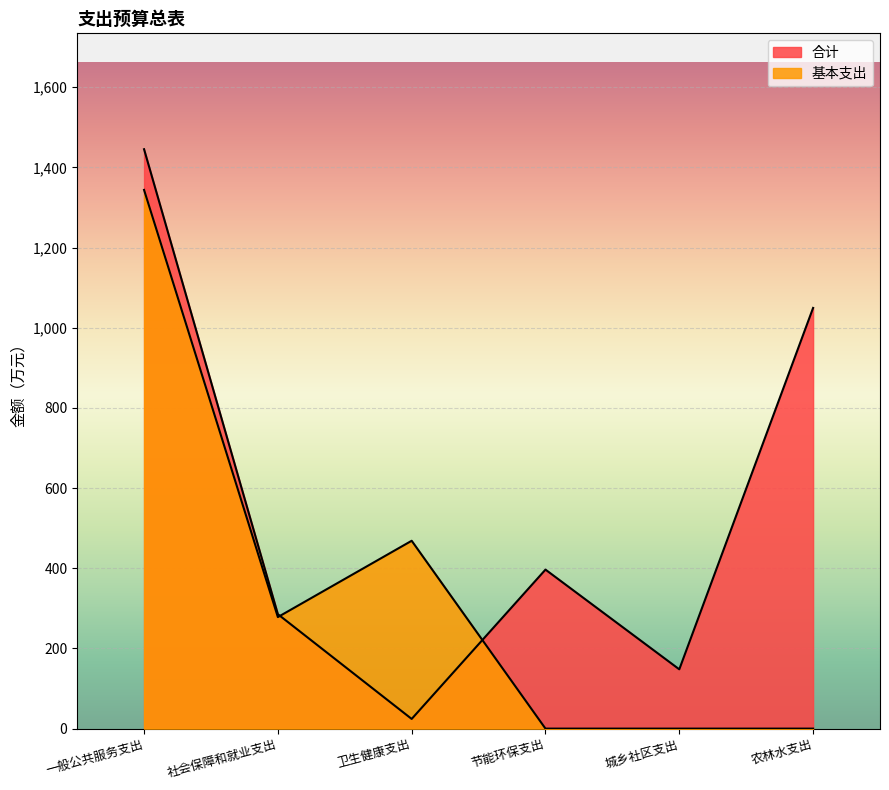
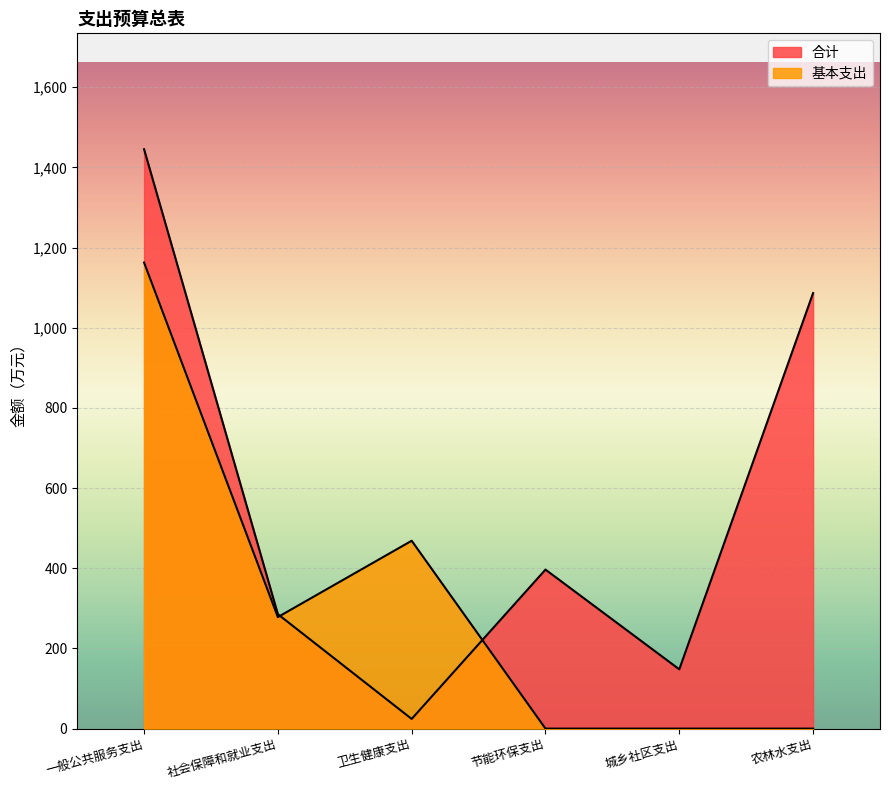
基本支出, 一般公共服务支出: 1,340 -> 1,160
合计, 农林水支出: 1,050 -> 1,090
